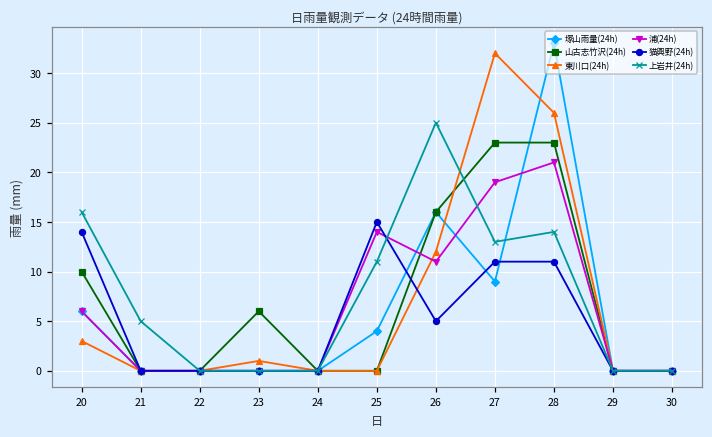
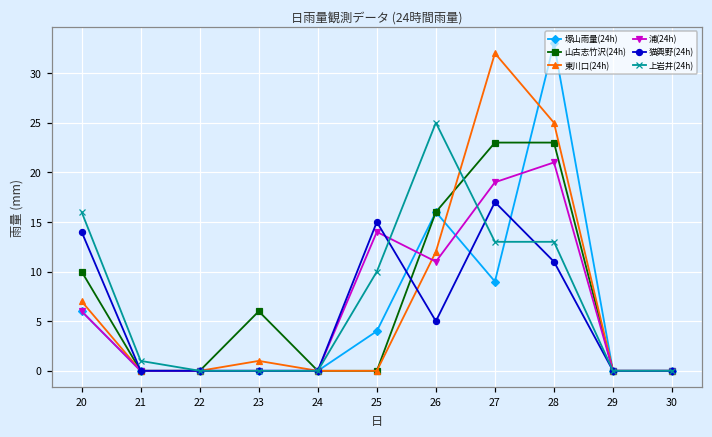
東川口(24h), 20: 3 -> 7
上岩井(24h), 21: 5 -> 1
上岩井(24h), 25: 11 -> 10
猫興野(24h), 27: 11 -> 17
東川口(24h), 28: 26 -> 25
上岩井(24h), 28: 14 -> 13
